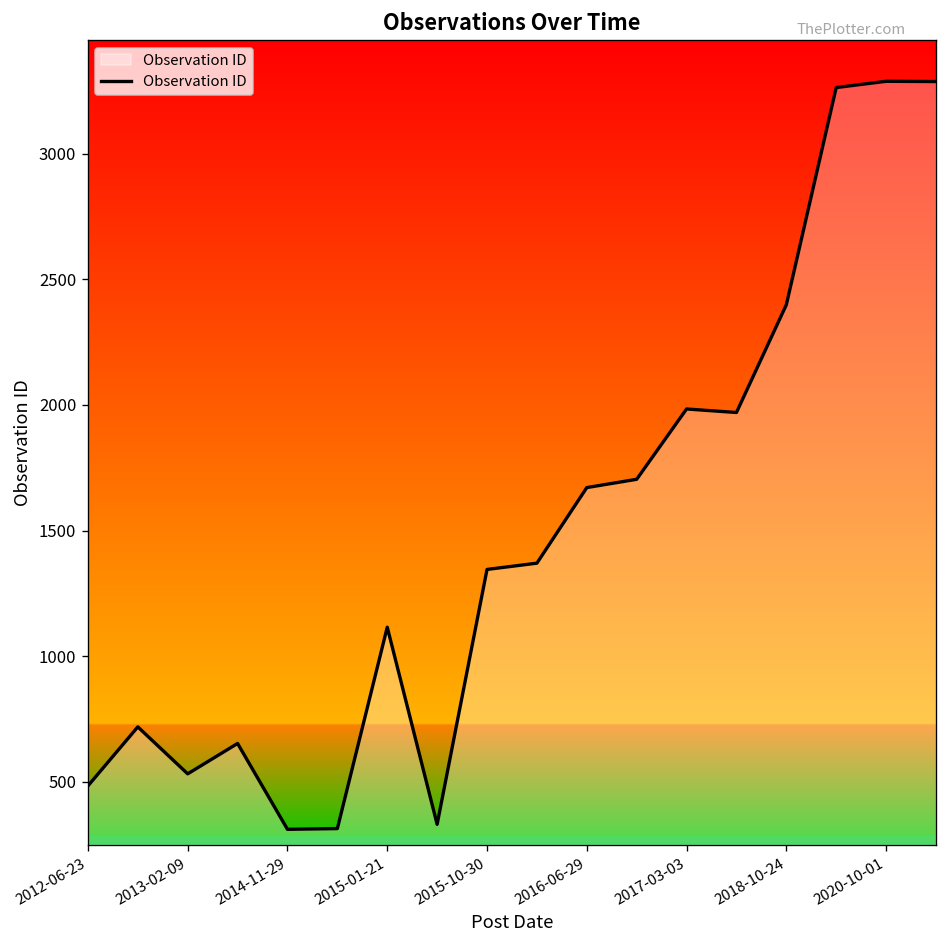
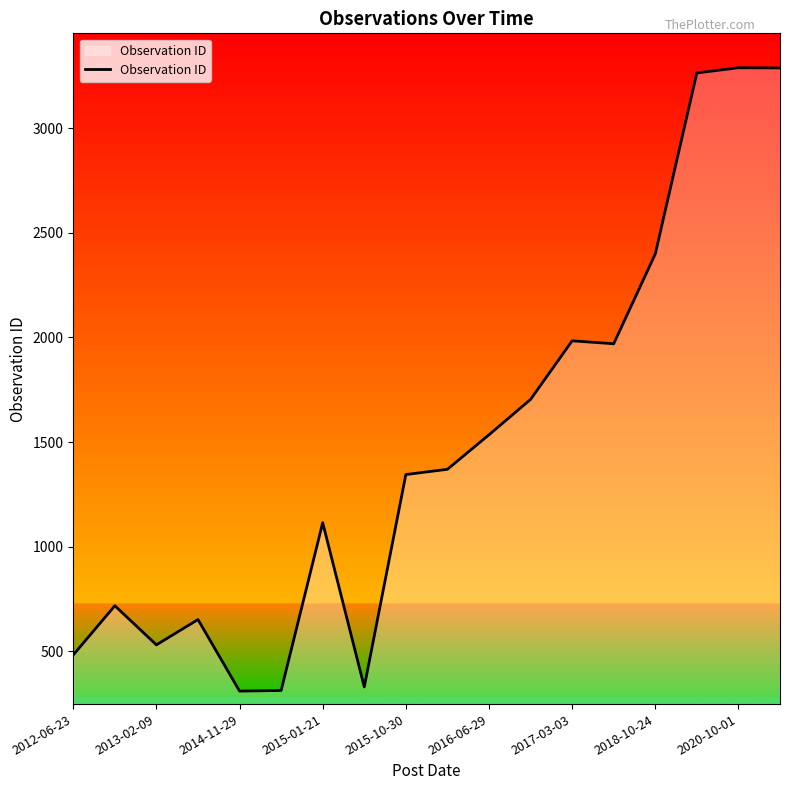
2016-06-29: 1670 -> 1540
